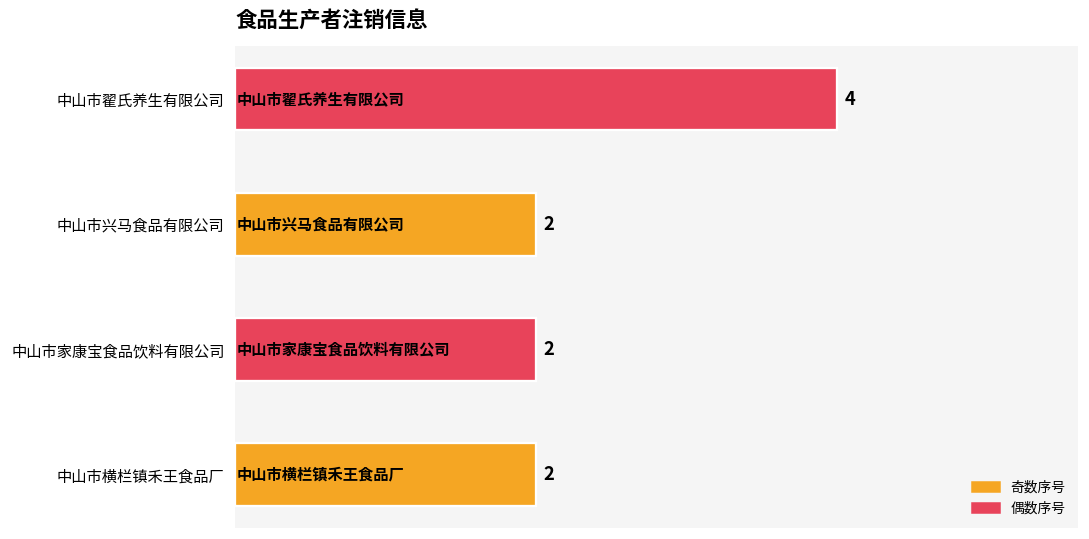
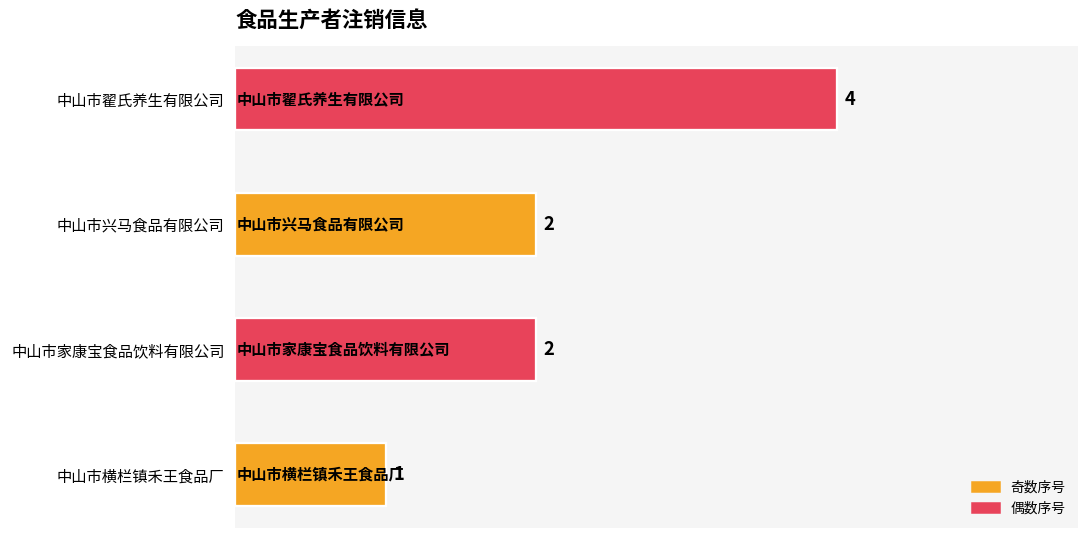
中山市横栏镇禾王食品厂: 2 -> 1
